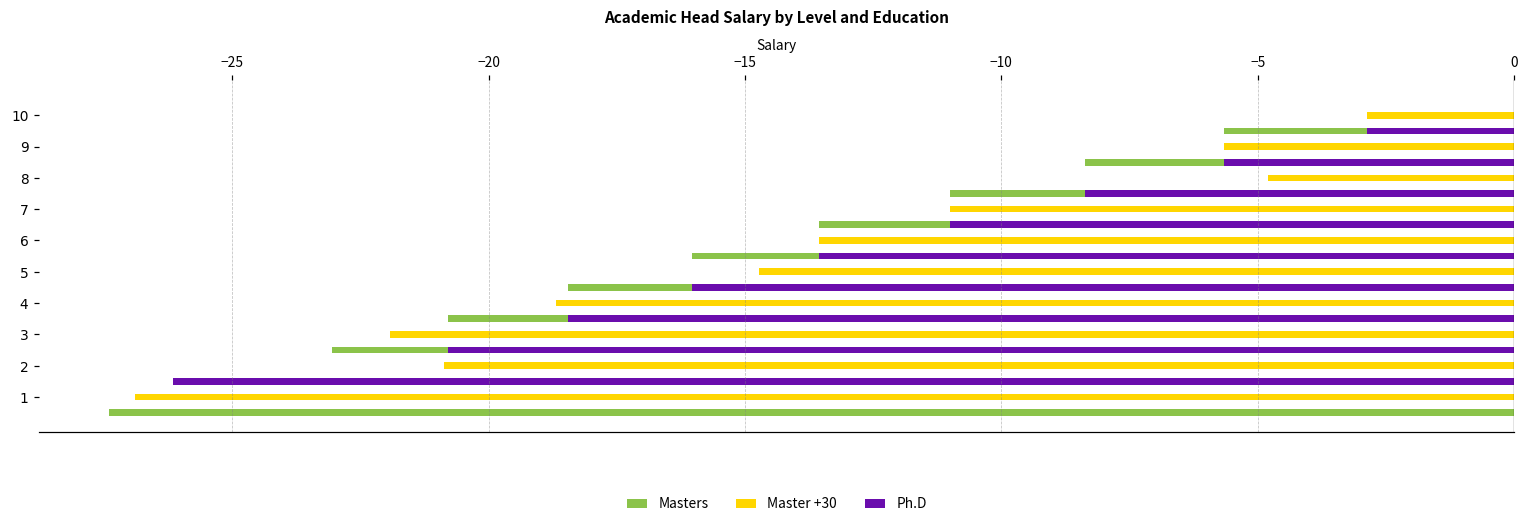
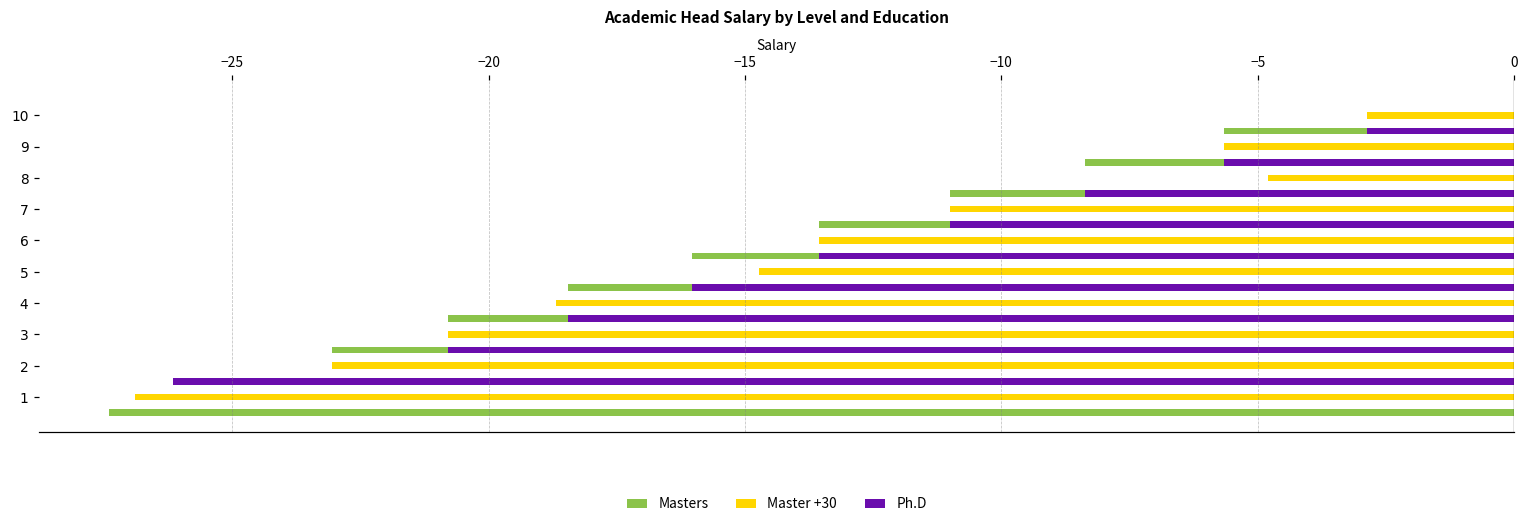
Master +30, 3: -21.9 -> -20.8
Master +30, 2: -20.9 -> -23.1
